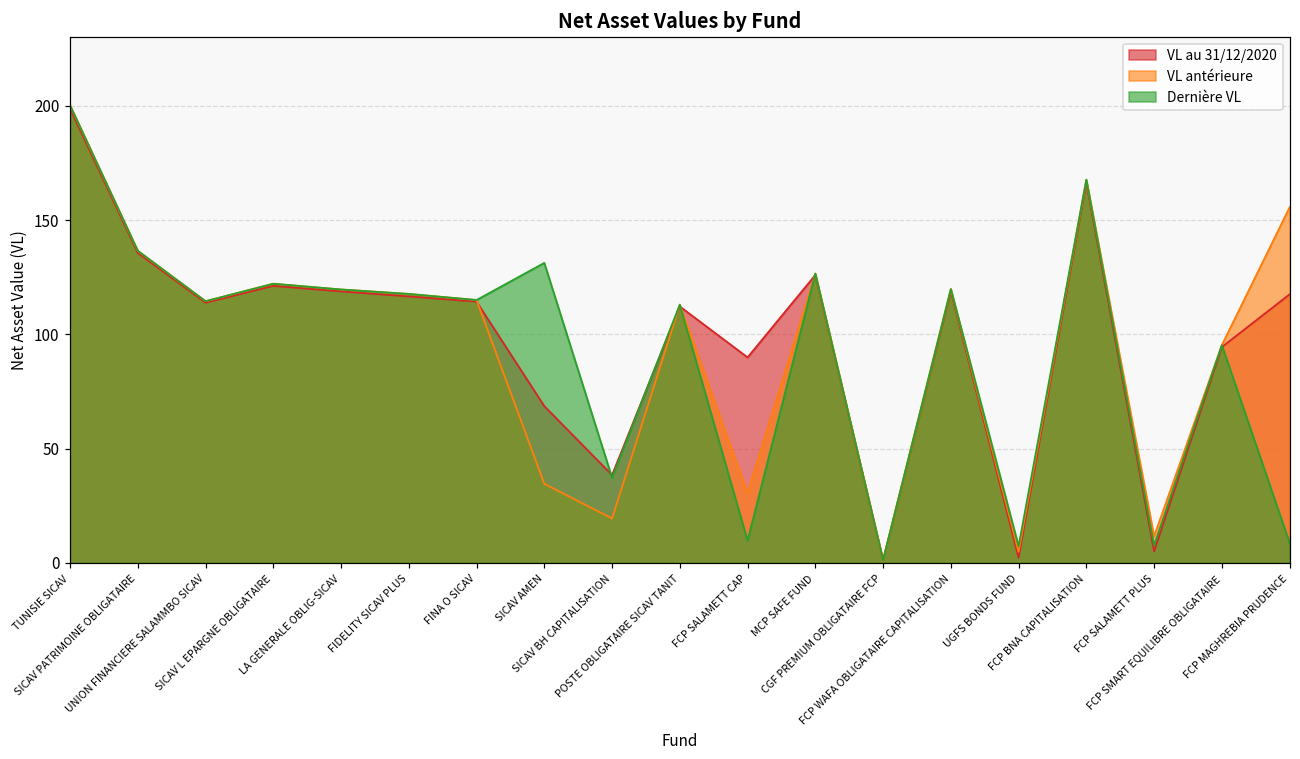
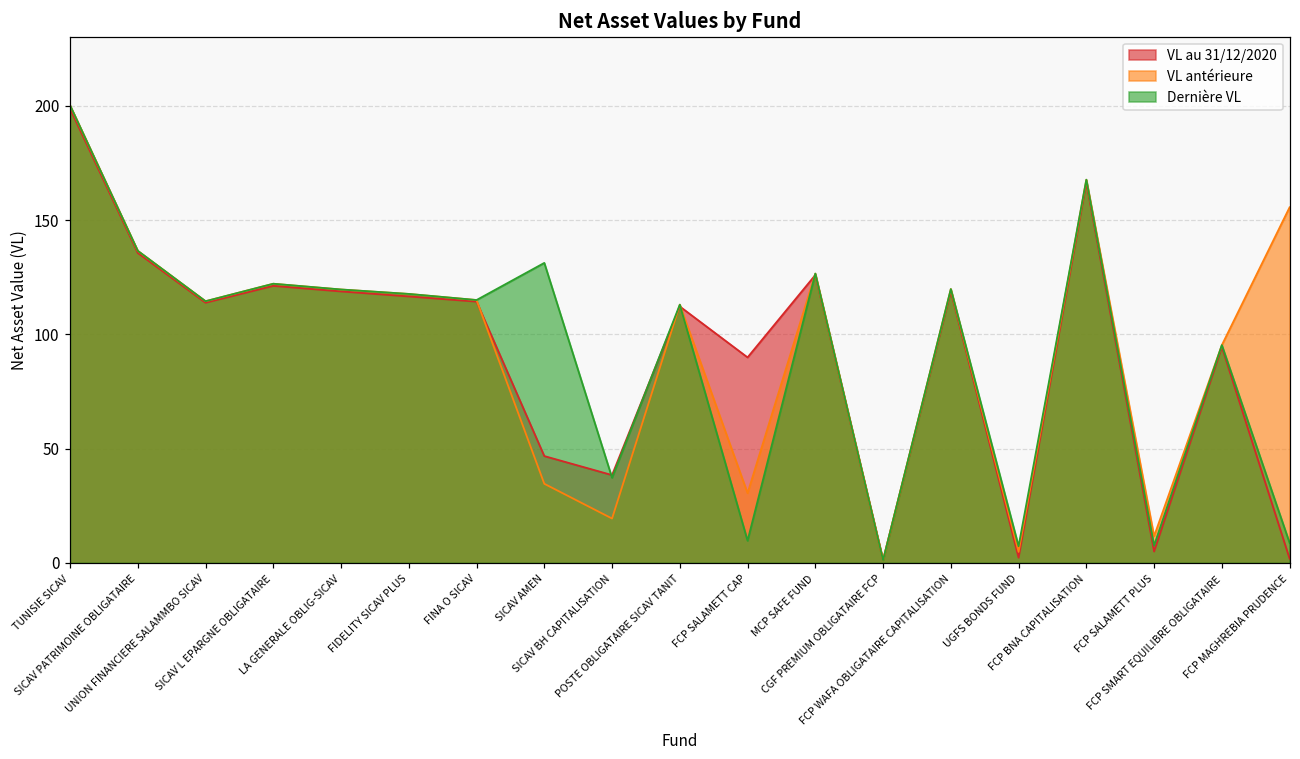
VL au 31/12/2020, SICAV AMEN: 69 -> 47
VL au 31/12/2020, FCP MAGHREBIA PRUDENCE: 118 -> 2
